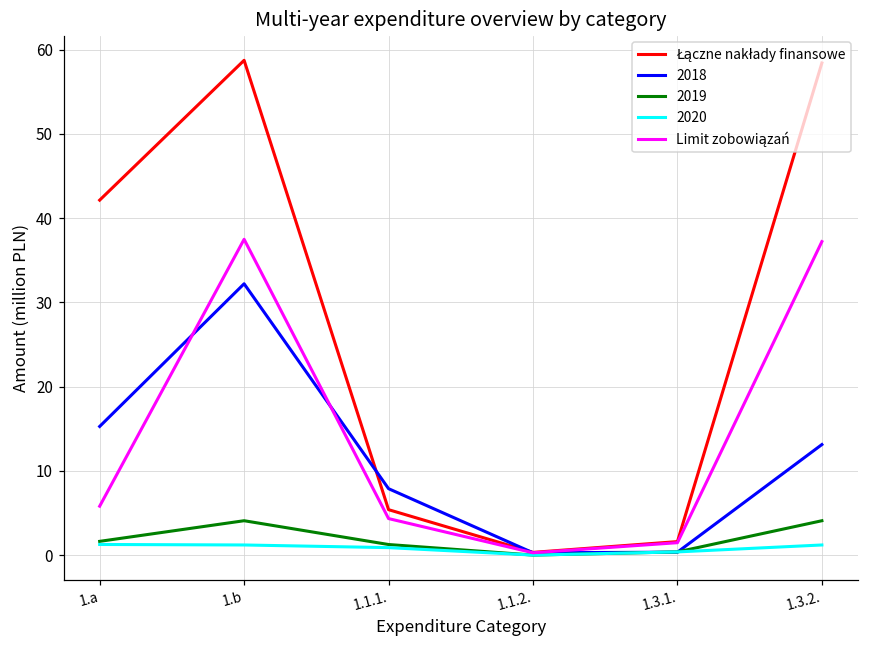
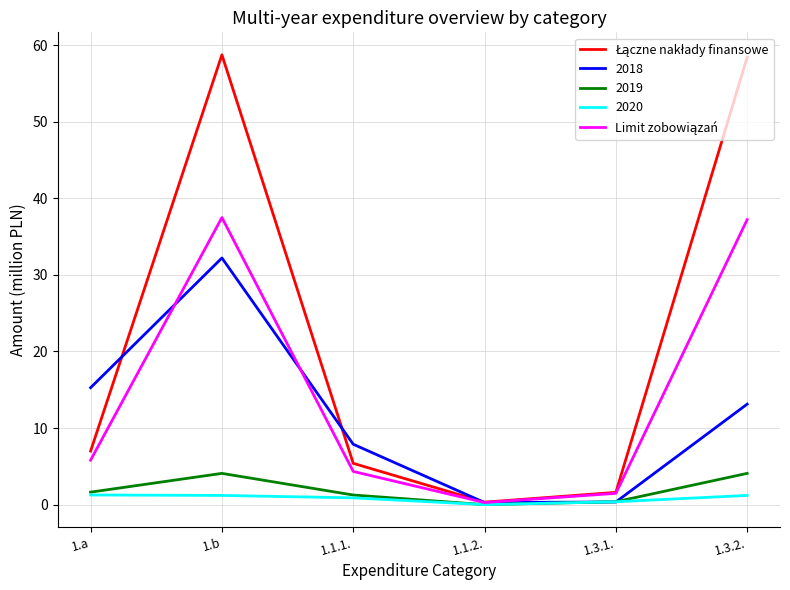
Łączne nakłady finansowe, 1.a: 42 -> 7
